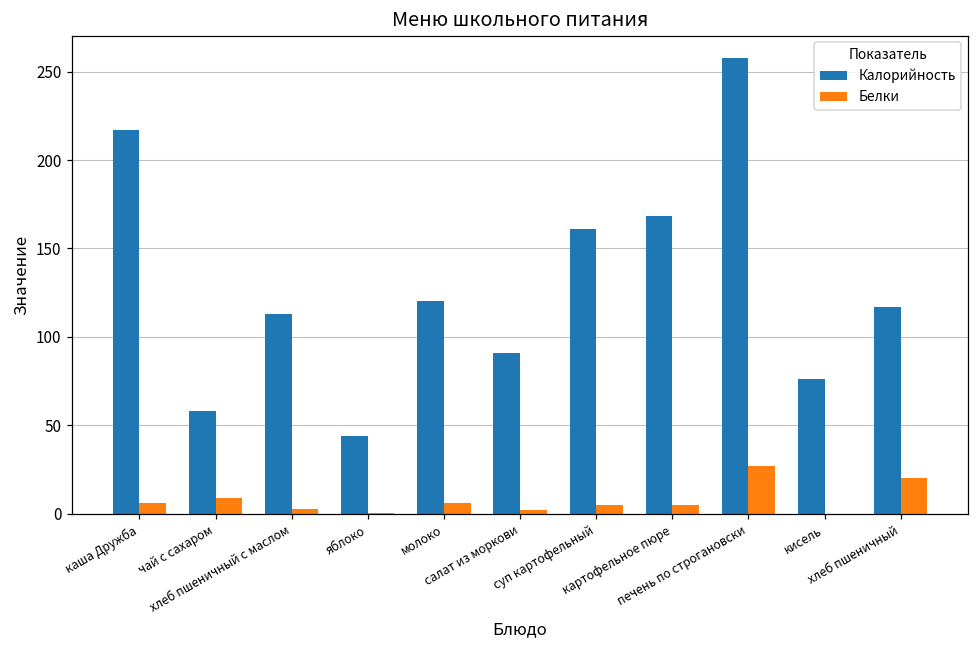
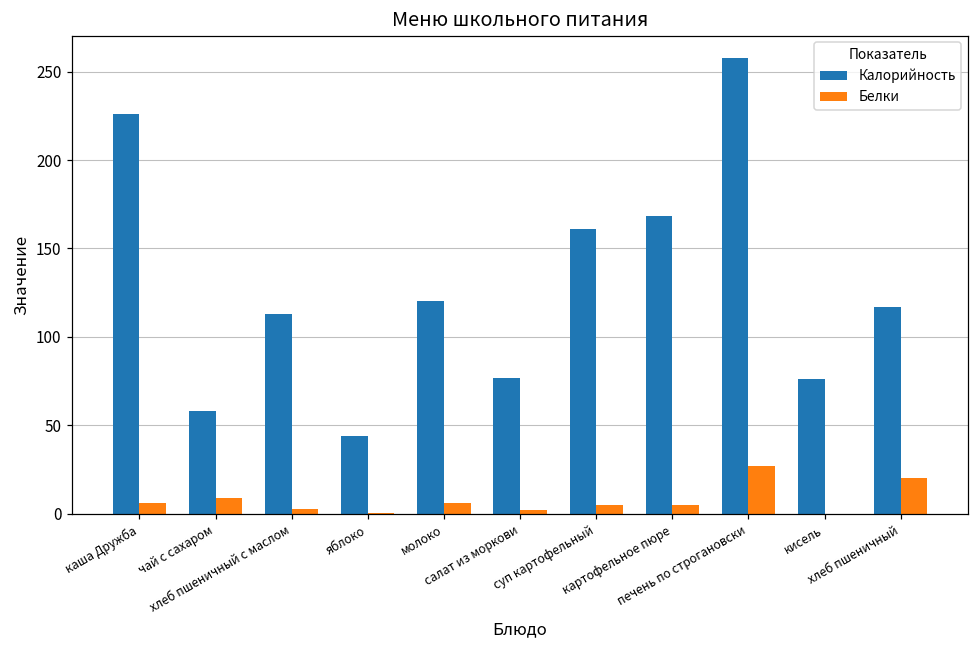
Калорийность, каша Дружба: 217 -> 226
Калорийность, салат из моркови: 91 -> 77
